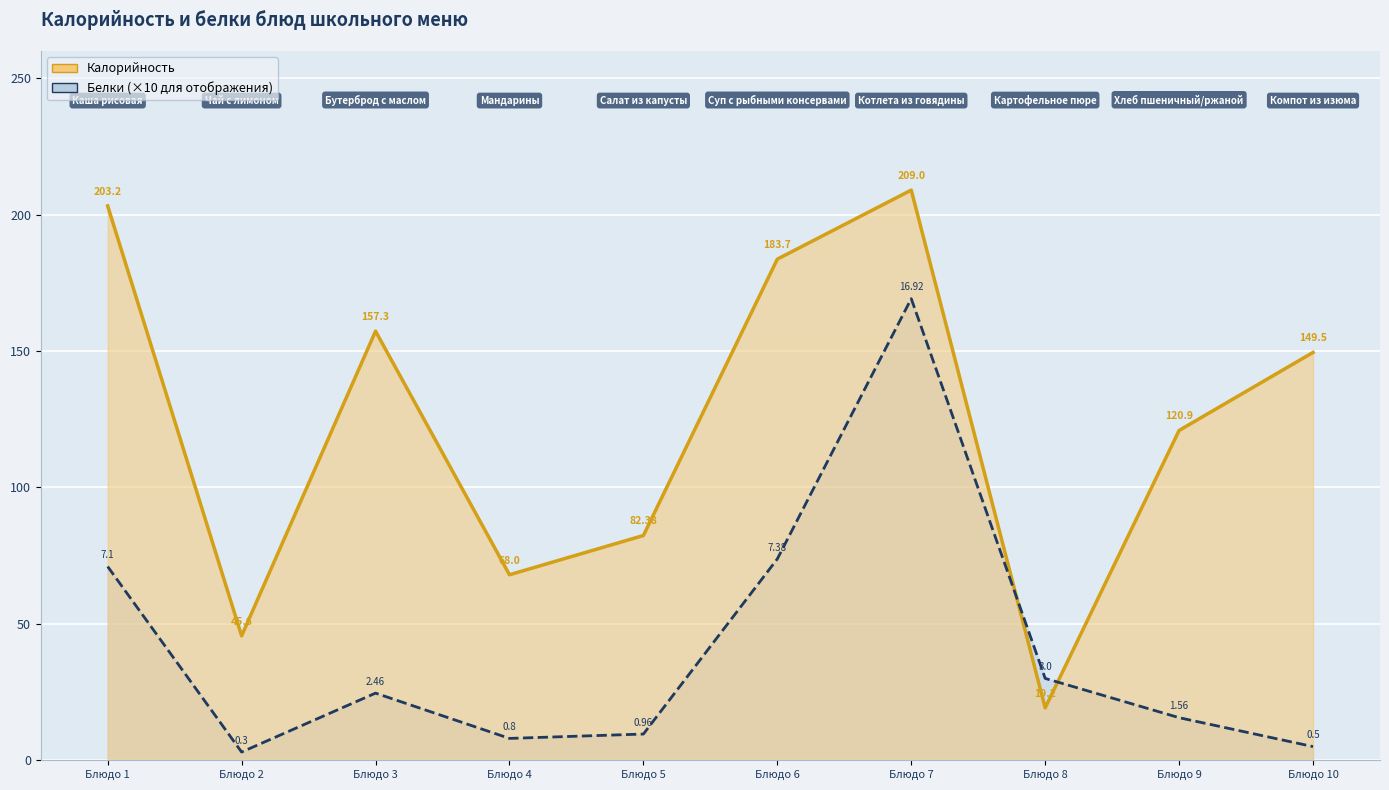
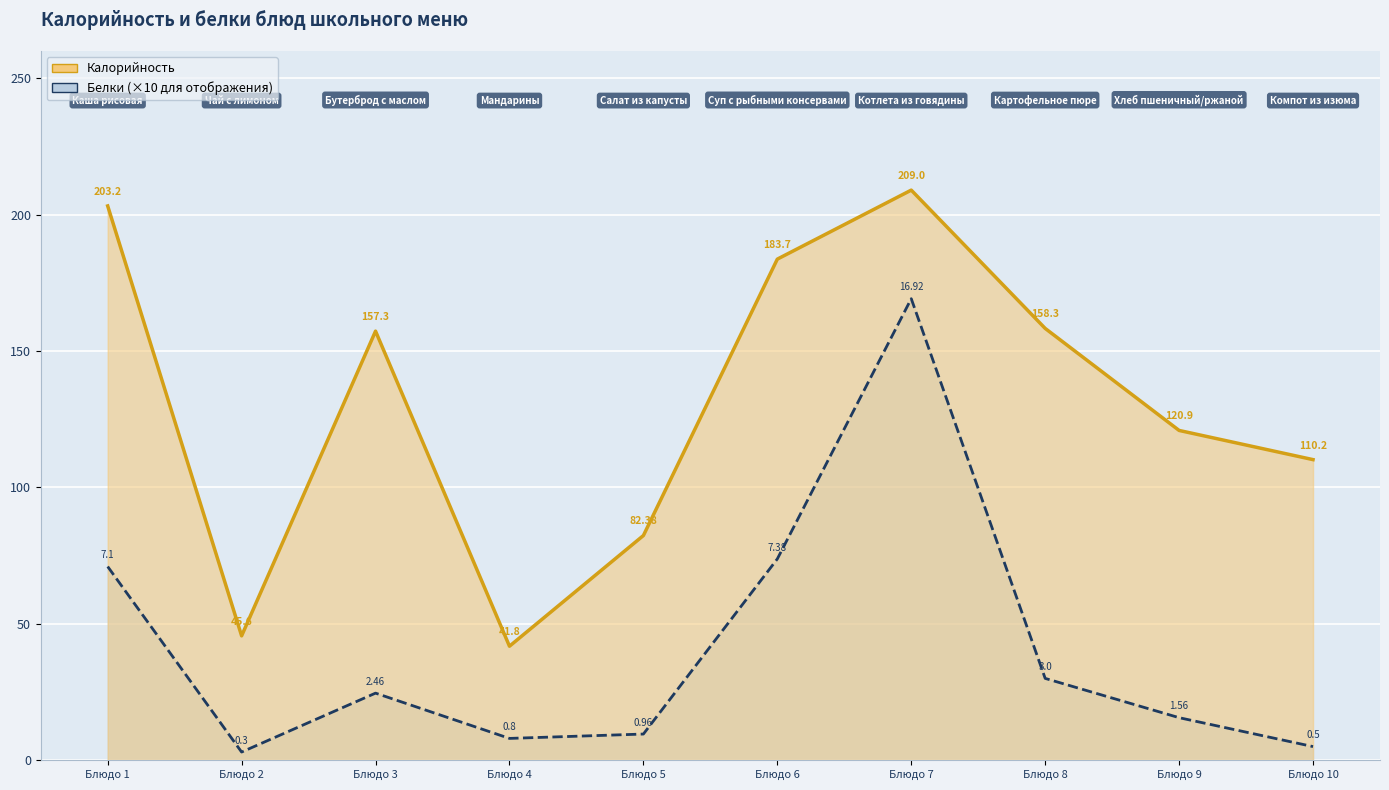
Калорийность, Блюдо 4: 68.0 -> 41.8
Калорийность, Блюдо 8: 19.2 -> 158.3
Калорийность, Блюдо 10: 149.5 -> 110.2
